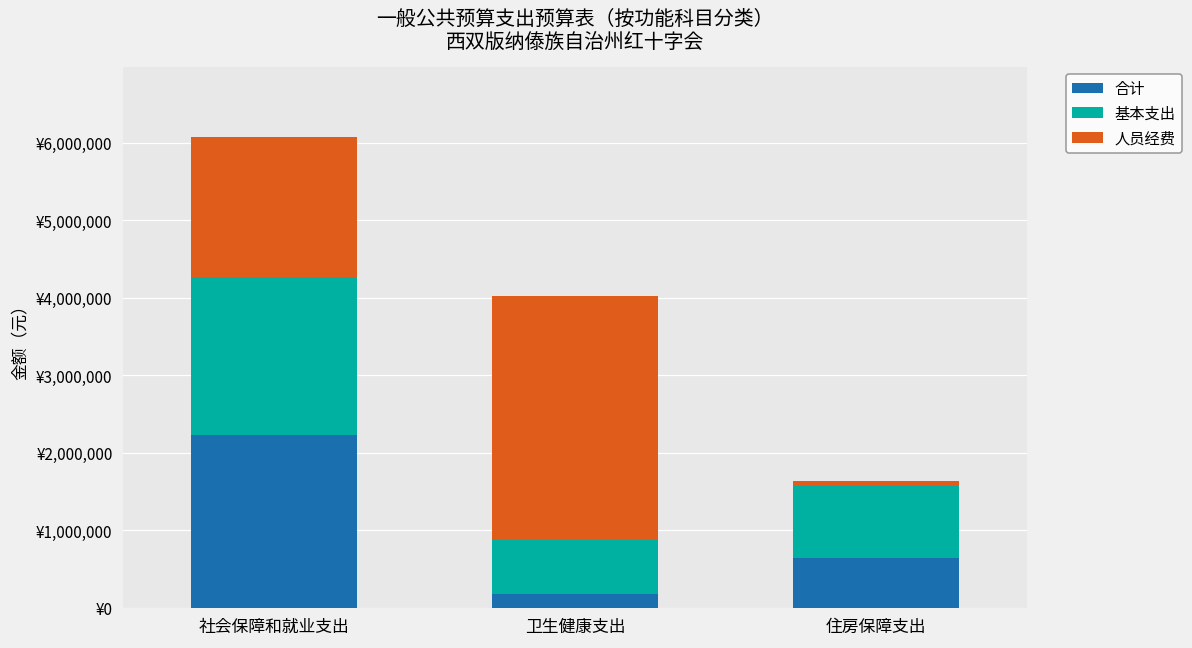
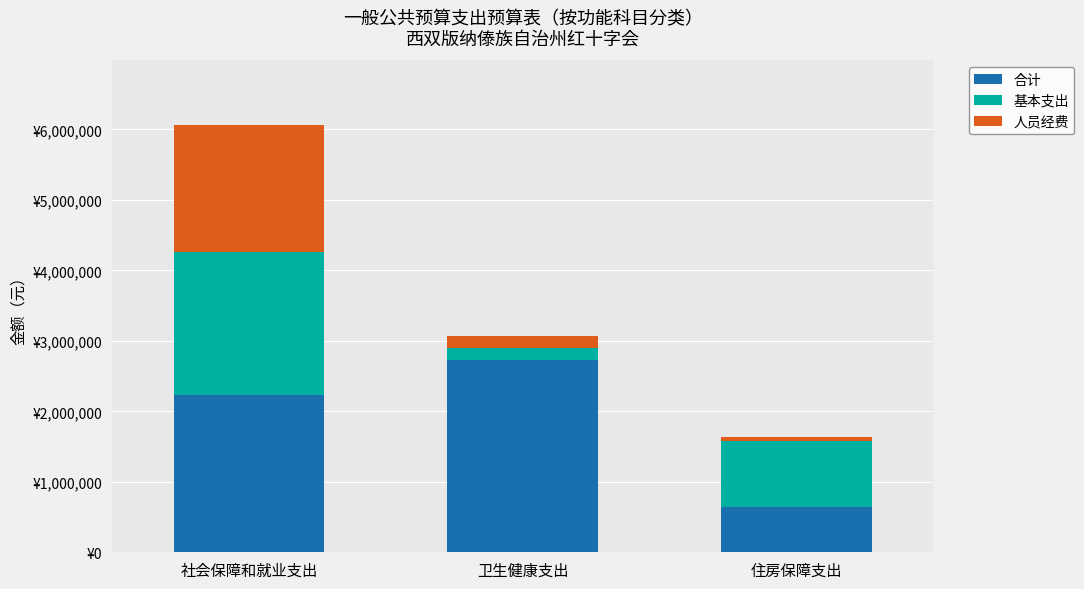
合计, 卫生健康支出: ¥200,000 -> ¥2,700,000
基本支出, 卫生健康支出: ¥700,000 -> ¥200,000
人员经费, 卫生健康支出: ¥3,100,000 -> ¥200,000
